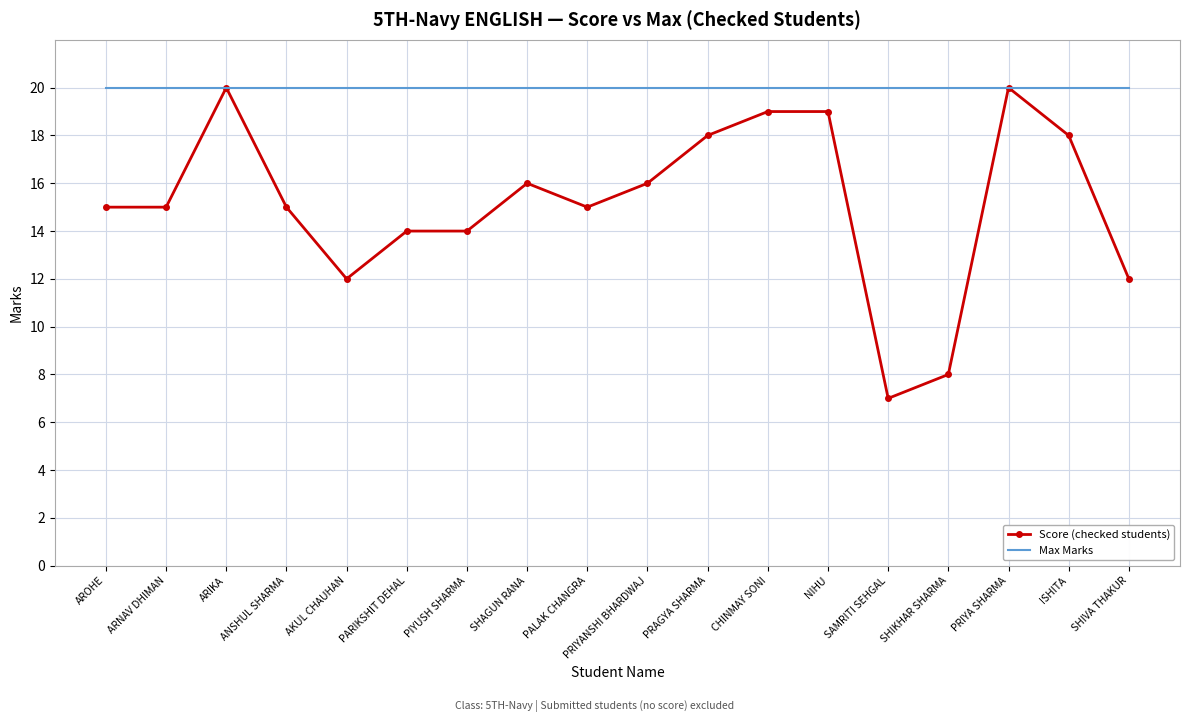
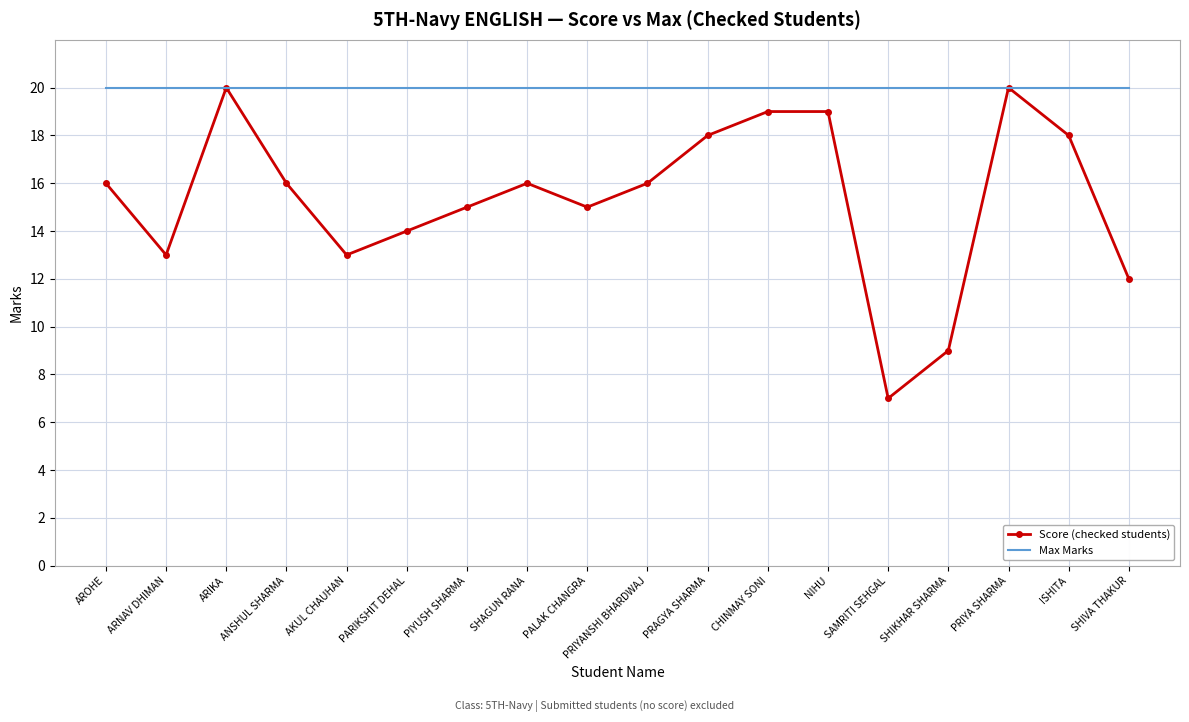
Score (checked students), AROHE: 15 -> 16
Score (checked students), ARNAV DHIMAN: 15 -> 13
Score (checked students), ANSHUL SHARMA: 15 -> 16
Score (checked students), AKUL CHAUHAN: 12 -> 13
Score (checked students), PIYUSH SHARMA: 14 -> 15
Score (checked students), SHIKHAR SHARMA: 8 -> 9
